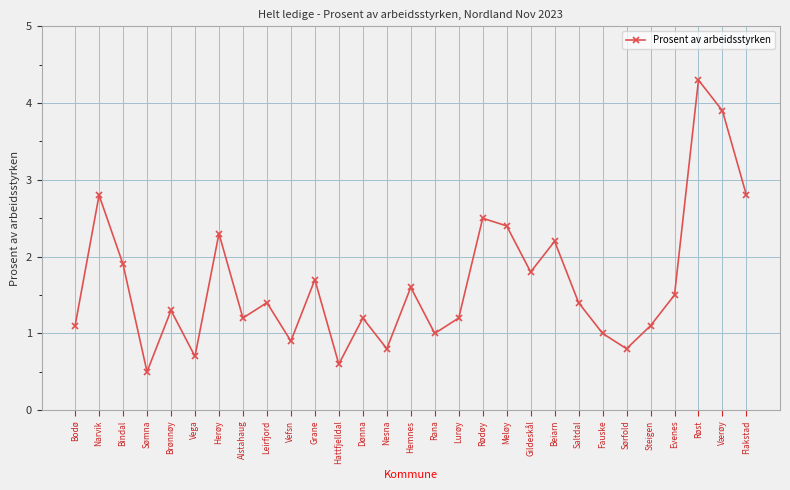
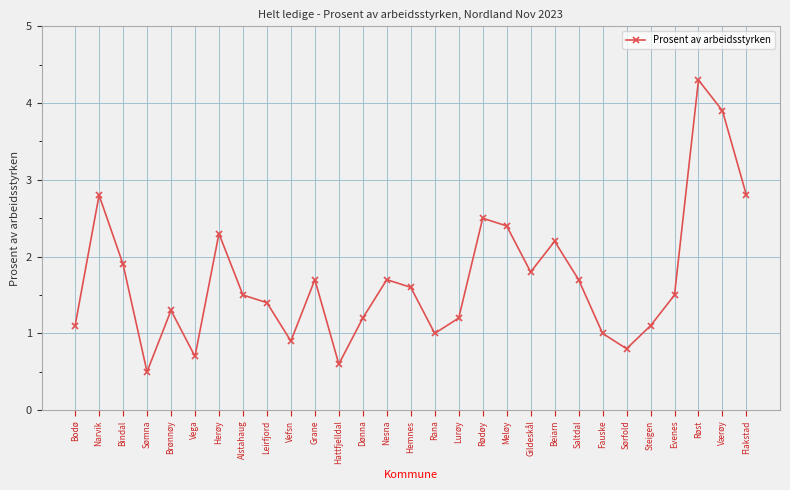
Alstahaug: 1.2 -> 1.5
Nesna: 0.8 -> 1.7
Saltdal: 1.4 -> 1.7
